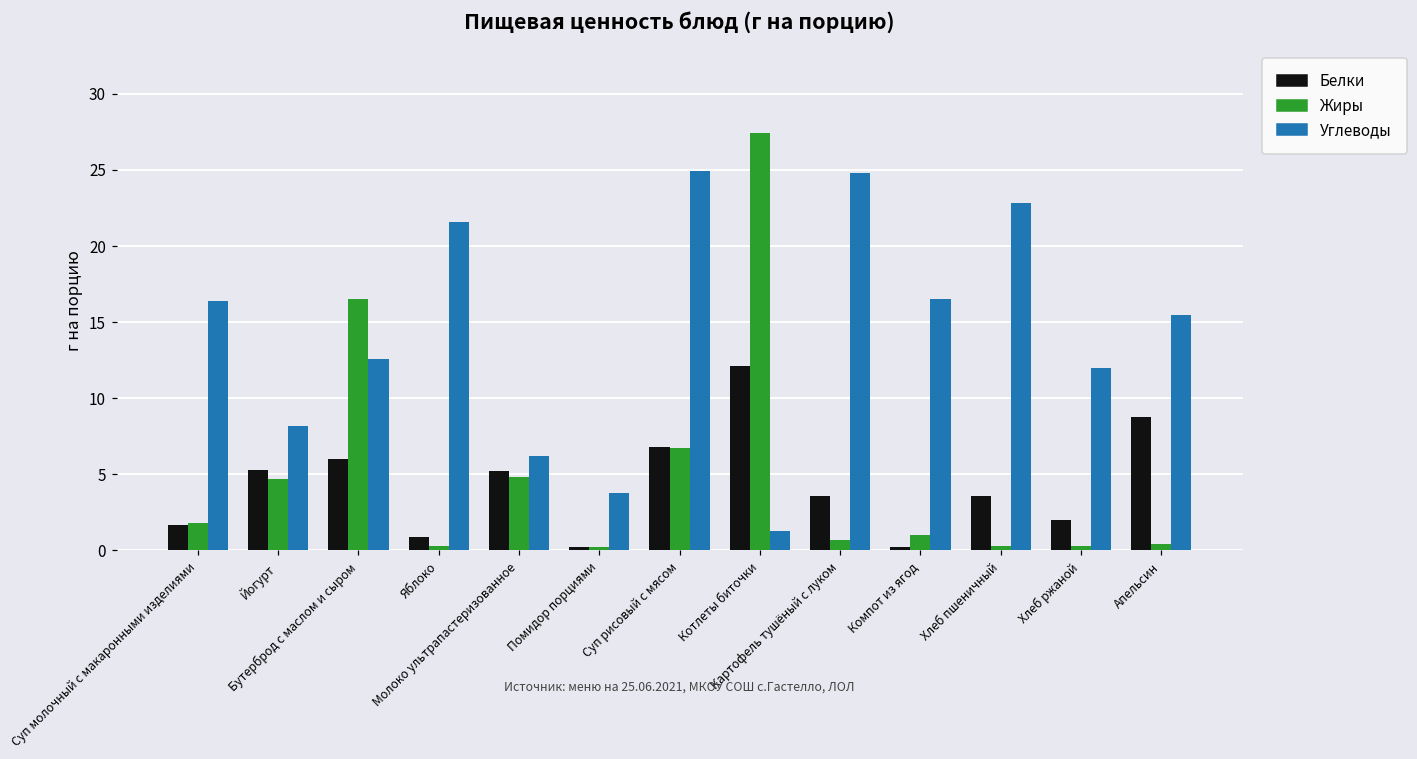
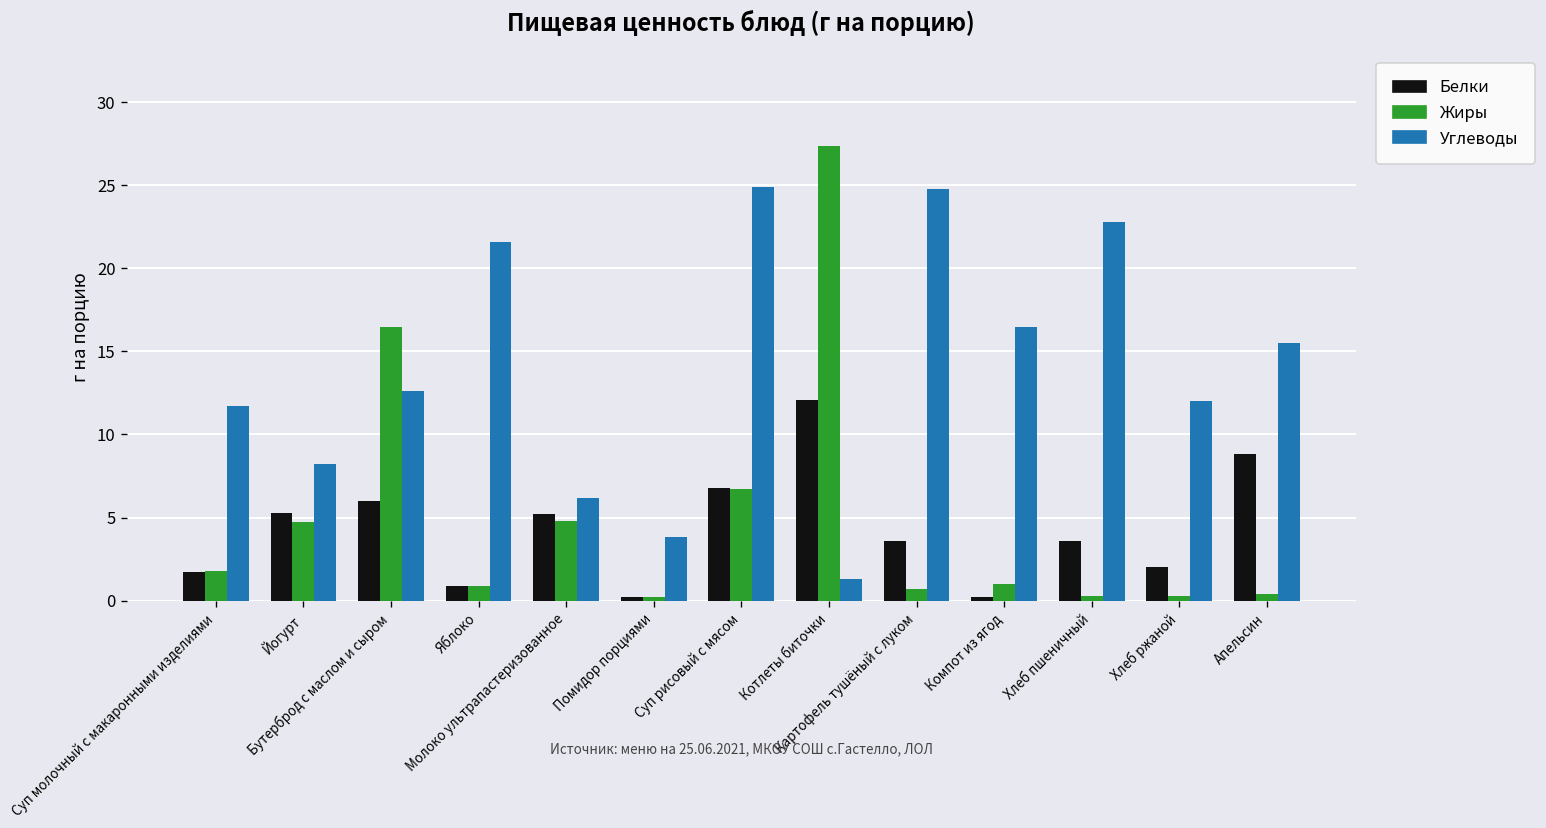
Углеводы, Суп молочный с макаронными изделиями: 16.4 -> 11.7
Жиры, Яблоко: 0.3 -> 0.9
